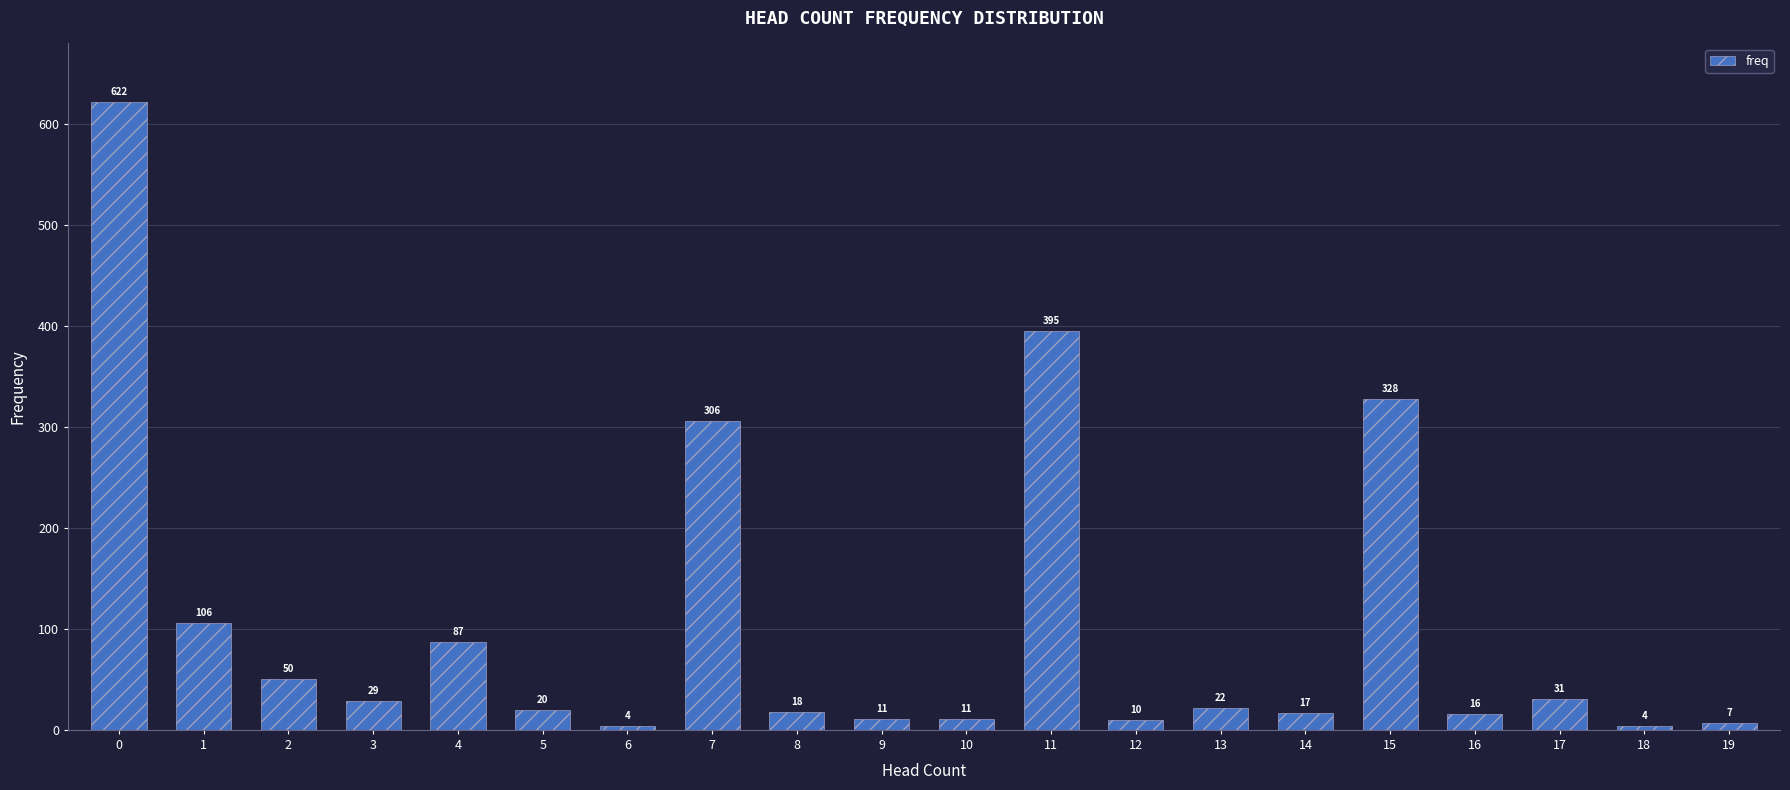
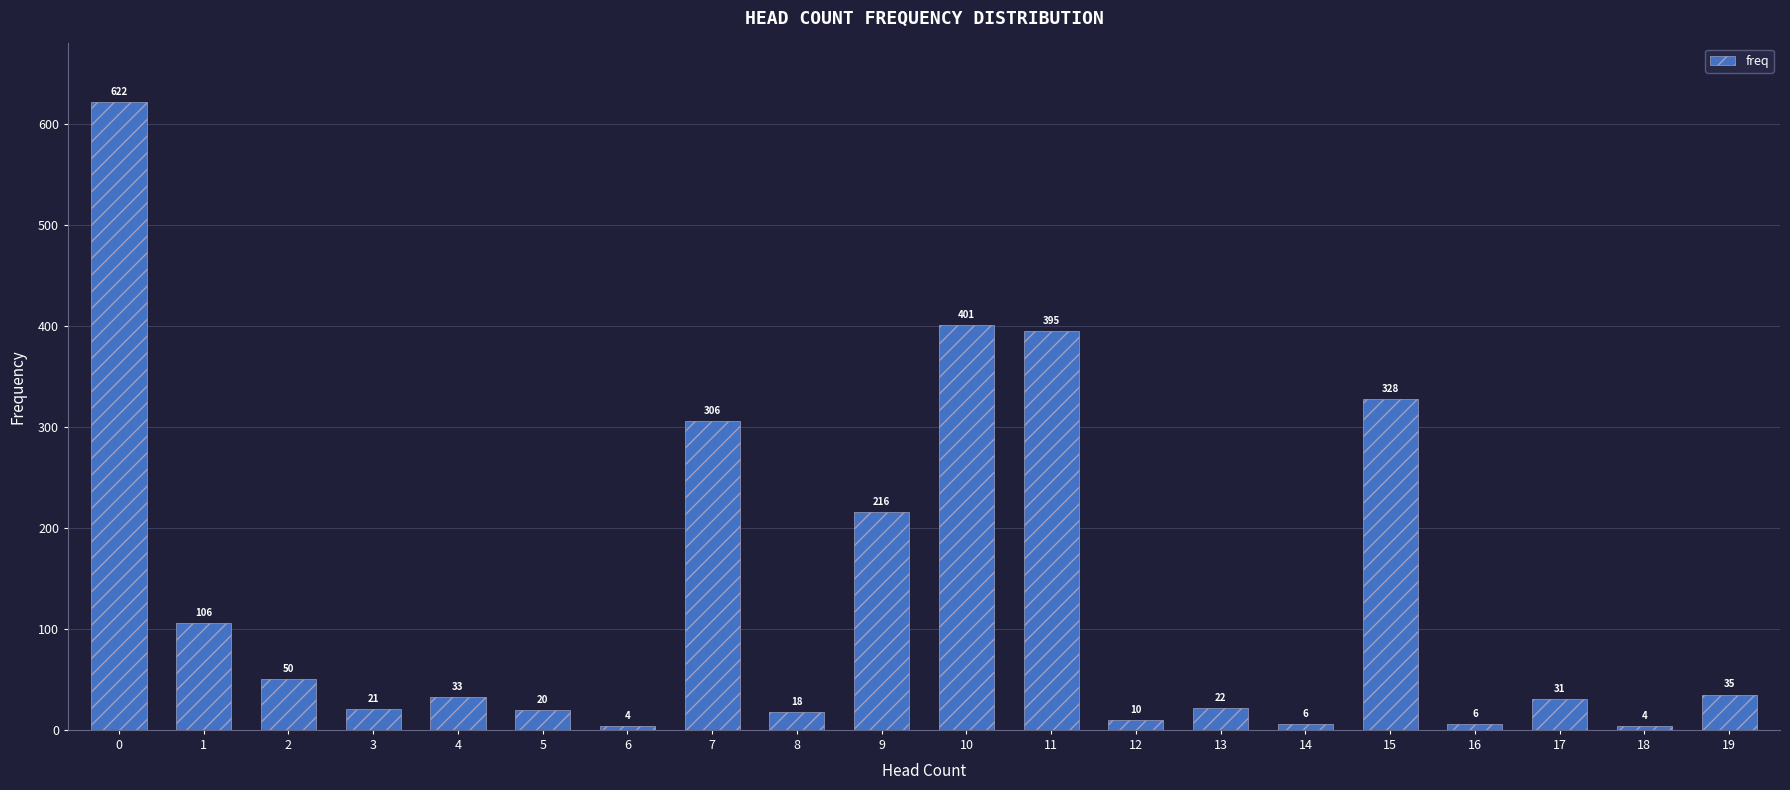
3: 29 -> 21
4: 87 -> 33
9: 11 -> 216
10: 11 -> 401
14: 17 -> 6
16: 16 -> 6
19: 7 -> 35
